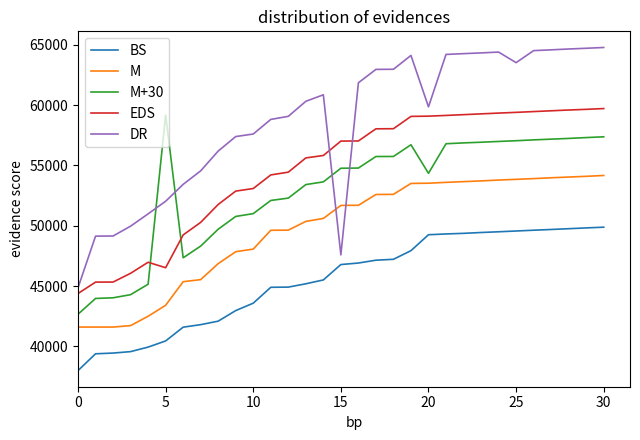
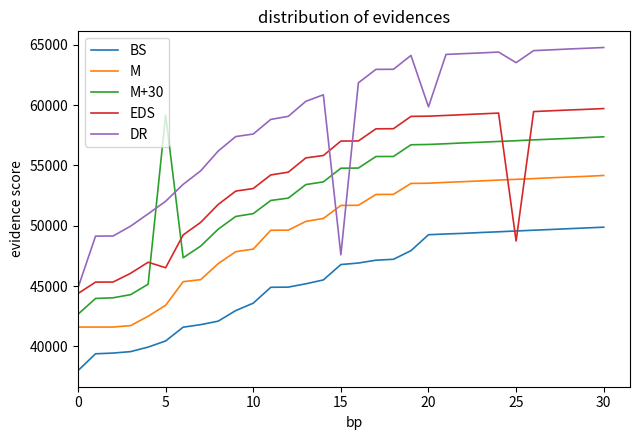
M+30, 20: 54300 -> 56700
EDS, 25: 59400 -> 48700
